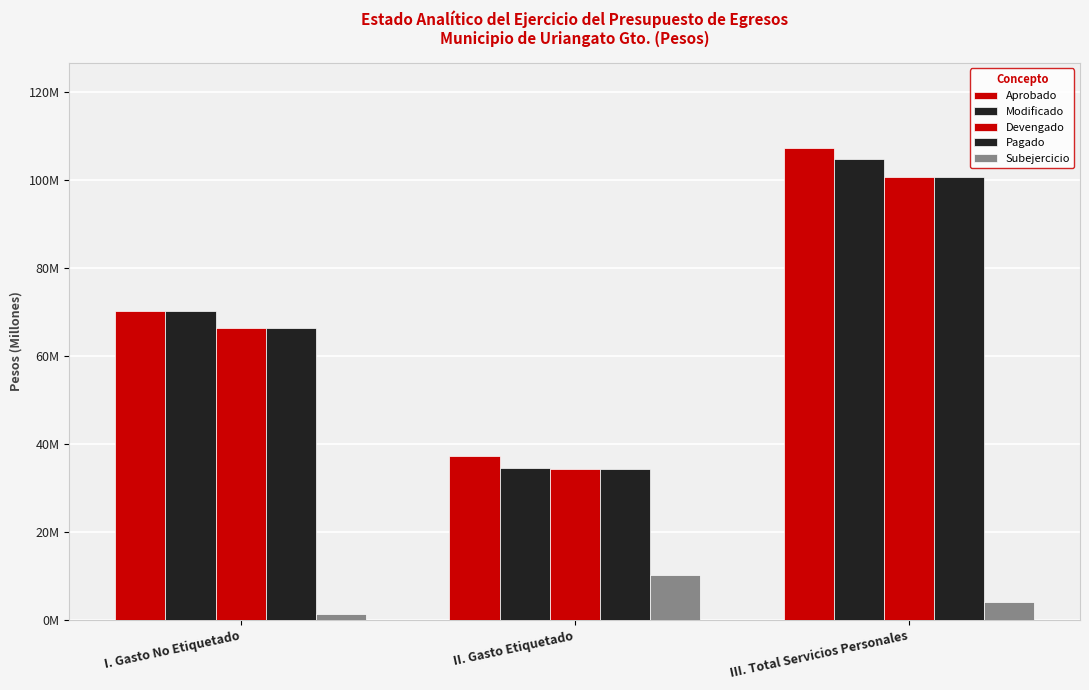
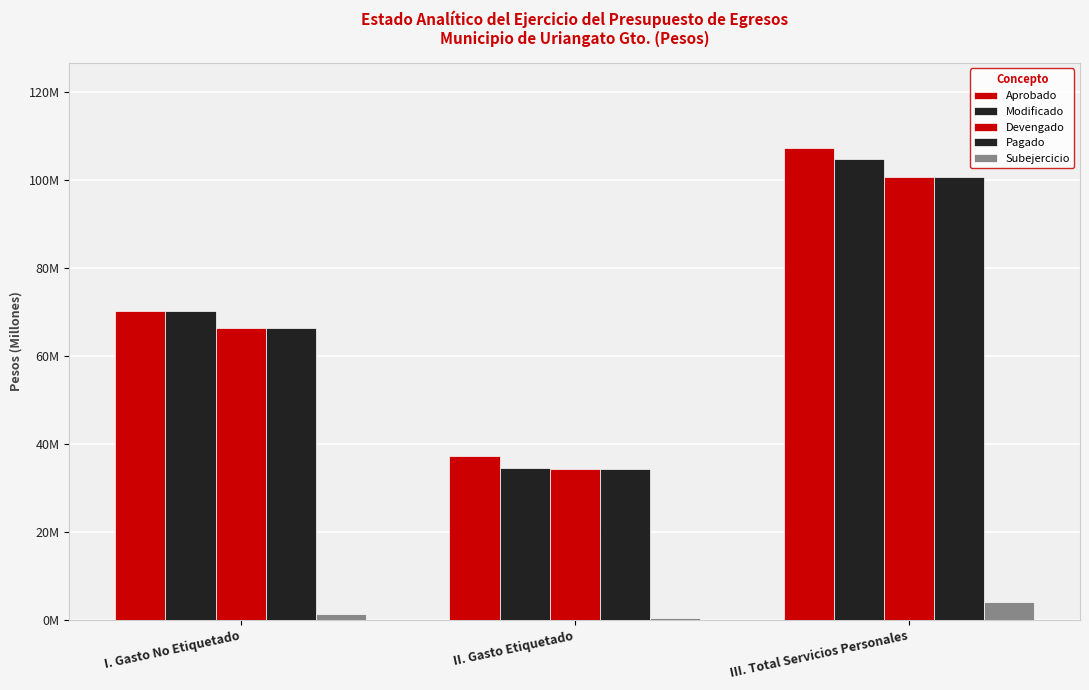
Subejercicio, II. Gasto Etiquetado: 10000000 -> 0
